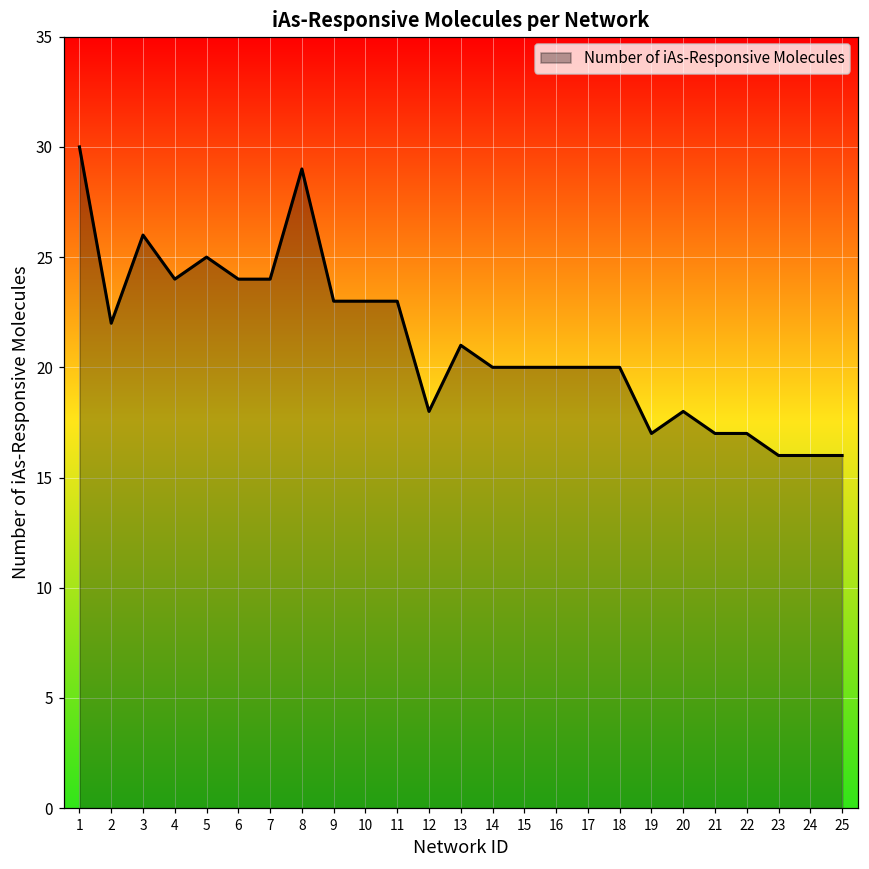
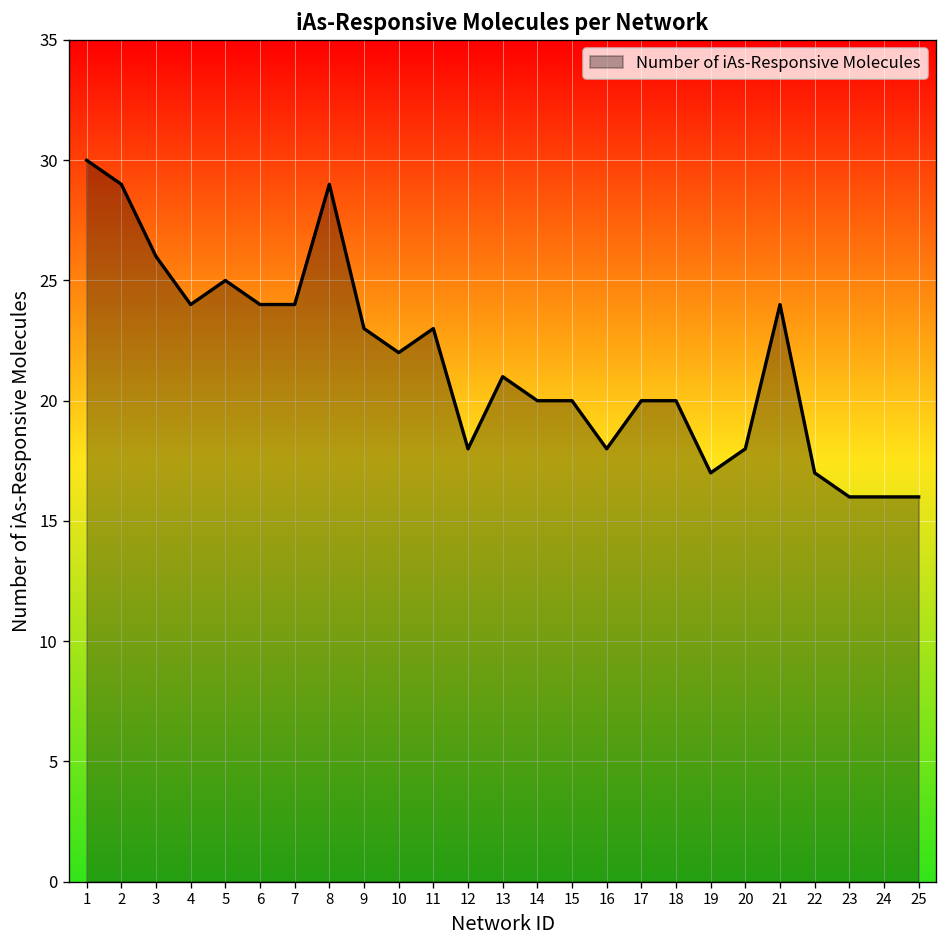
2: 22 -> 29
10: 23 -> 22
16: 20 -> 18
21: 17 -> 24
